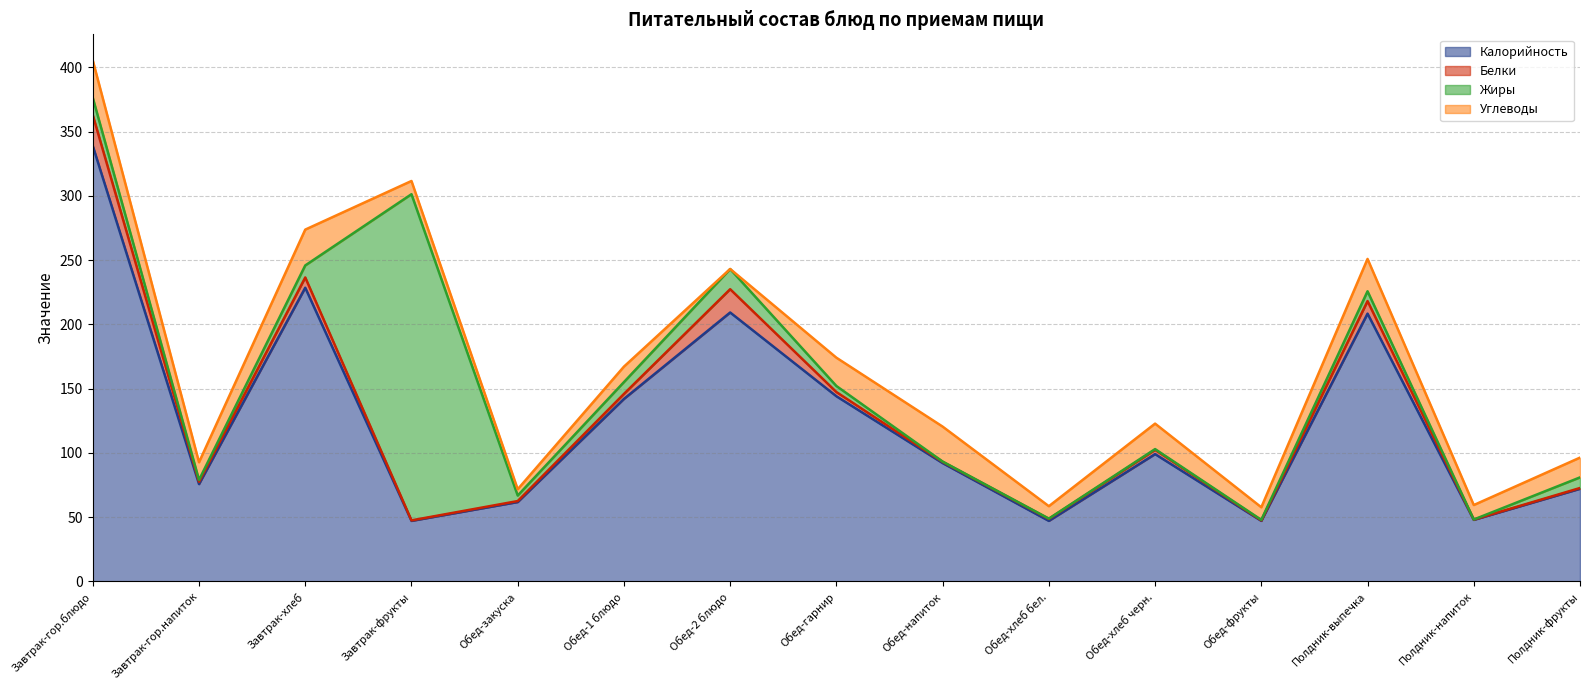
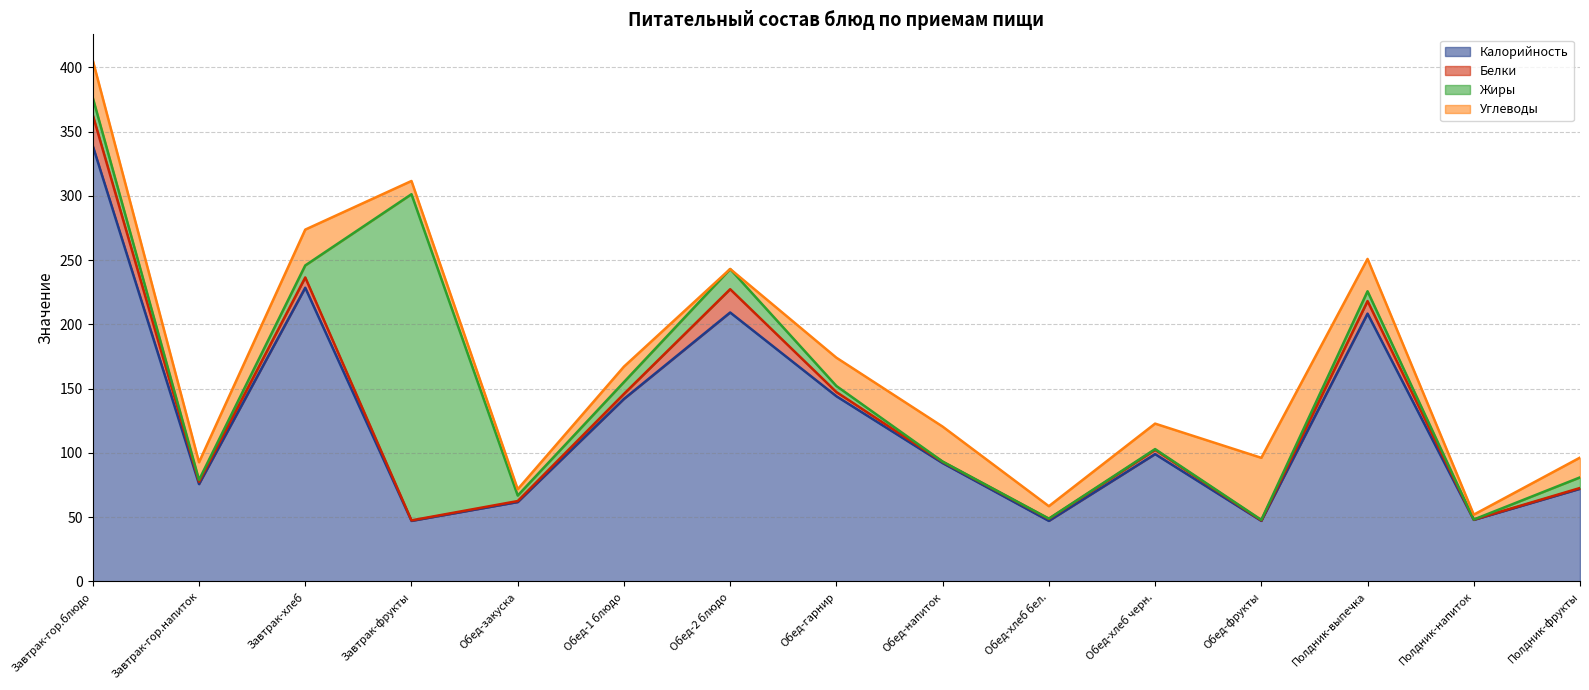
Углеводы, Обед-фрукты: 10 -> 48
Углеводы, Полдник-напиток: 11 -> 4
